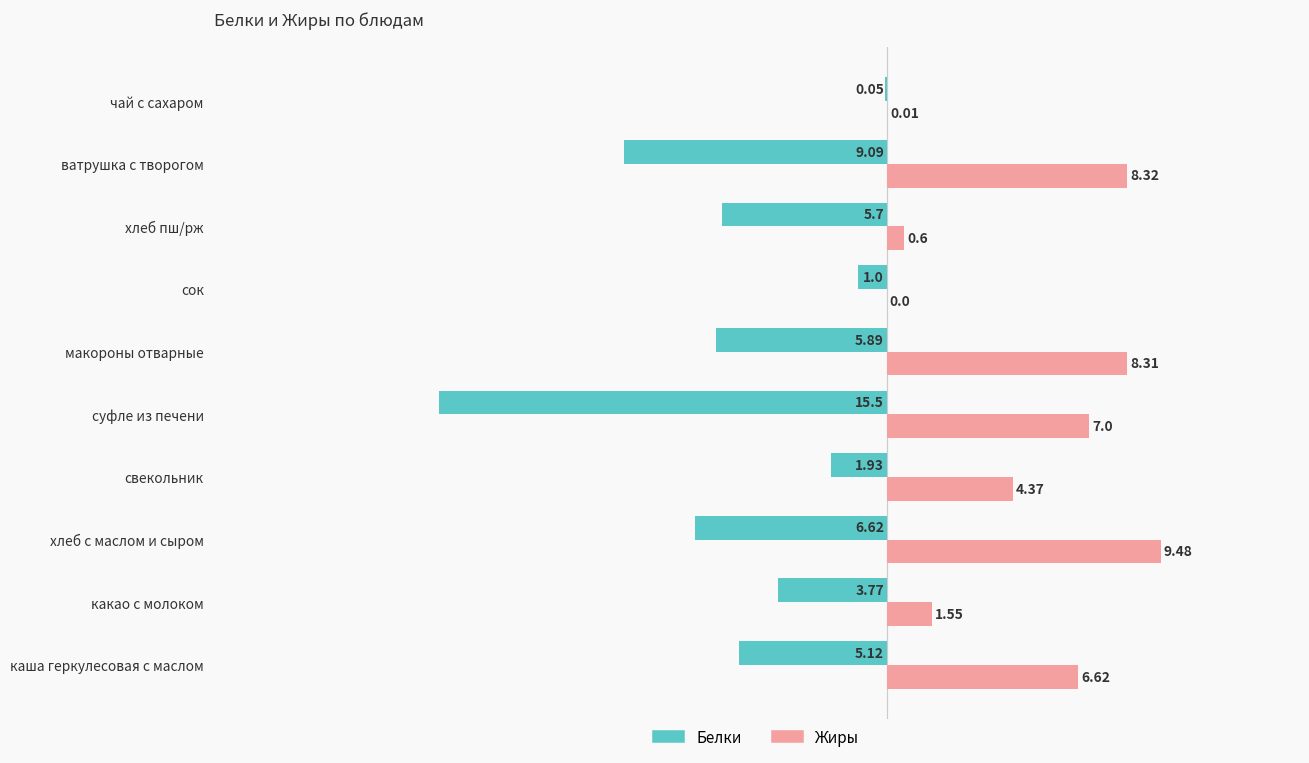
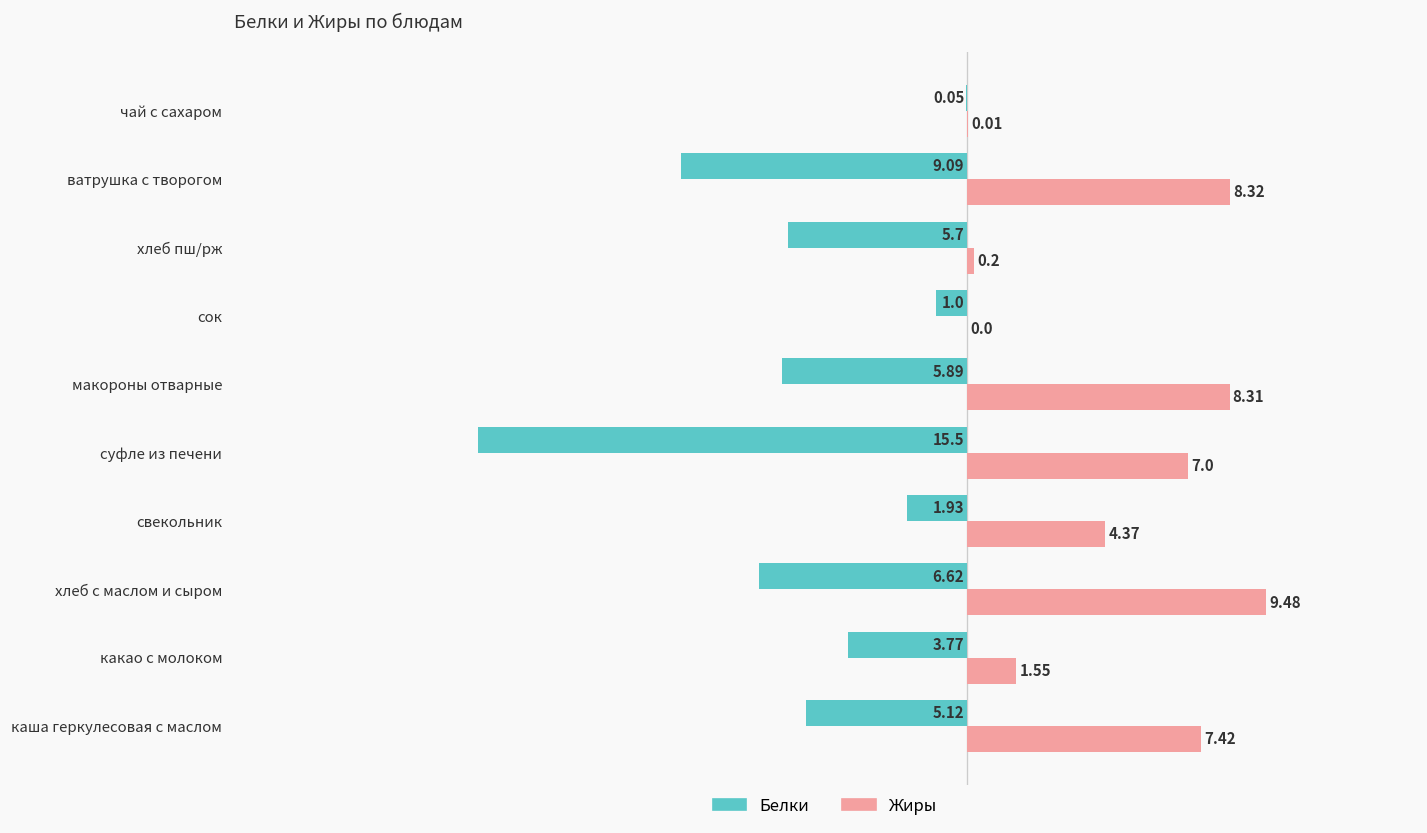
Жиры, хлеб пш/рж: 0.6 -> 0.2
Жиры, каша геркулесовая с маслом: 6.62 -> 7.42
